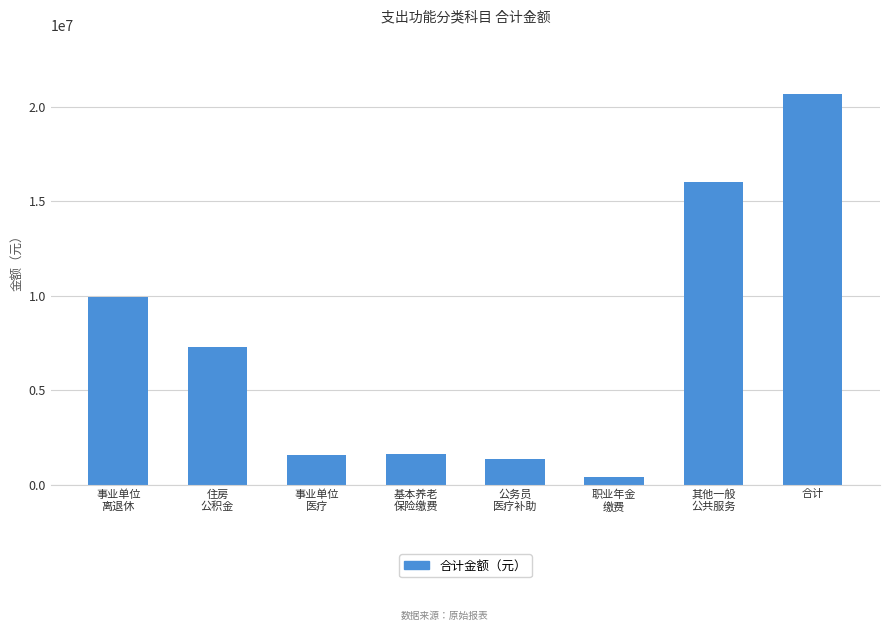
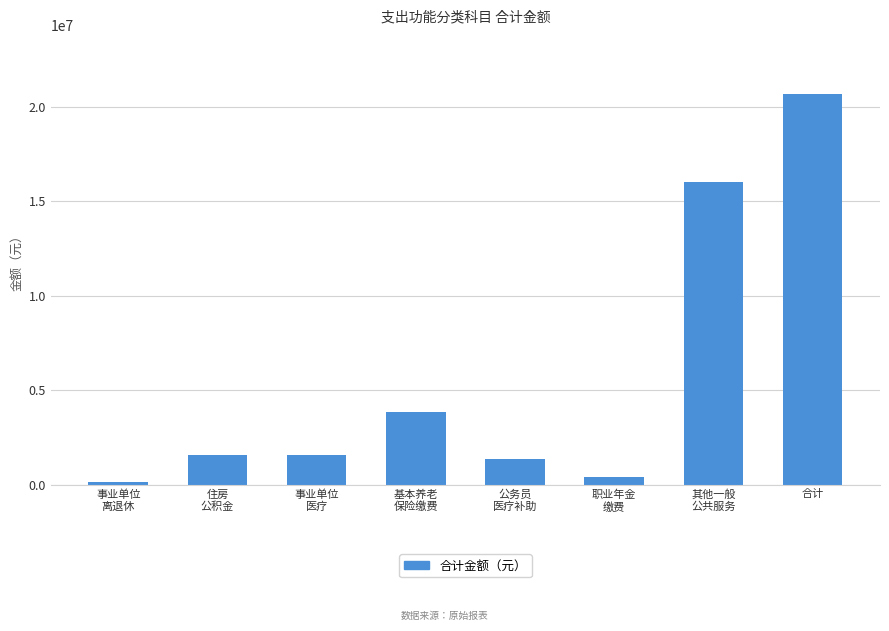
事业单位 离退休: 9900000 -> 100000
住房 公积金: 7300000 -> 1500000
基本养老 保险缴费: 1600000 -> 3800000
